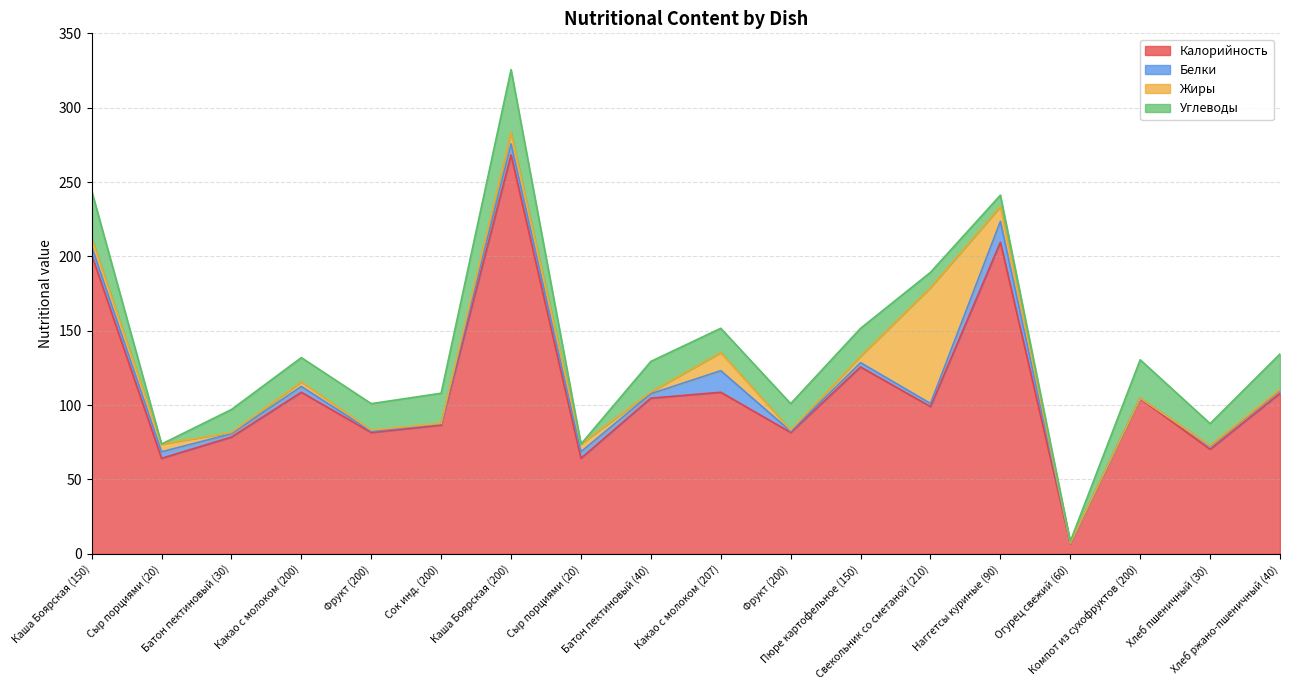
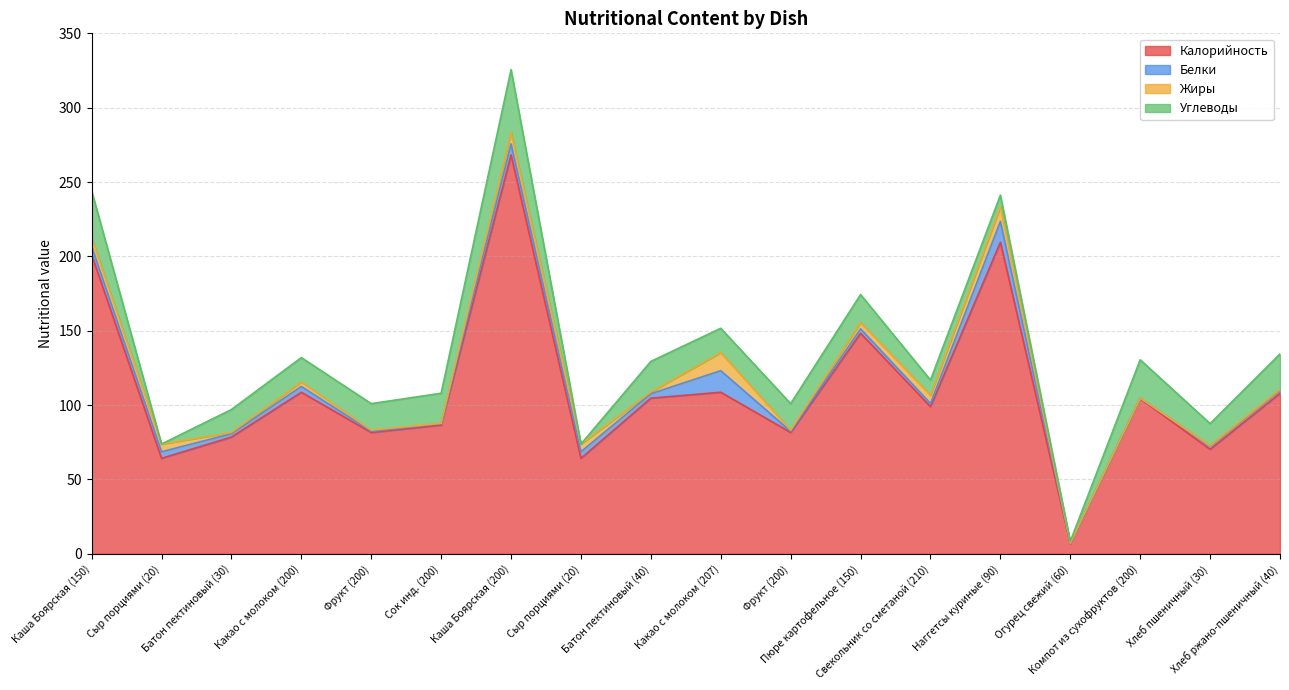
Калорийность, Пюре картофельное (150): 126 -> 148
Жиры, Свекольник со сметаной (210): 78 -> 6
